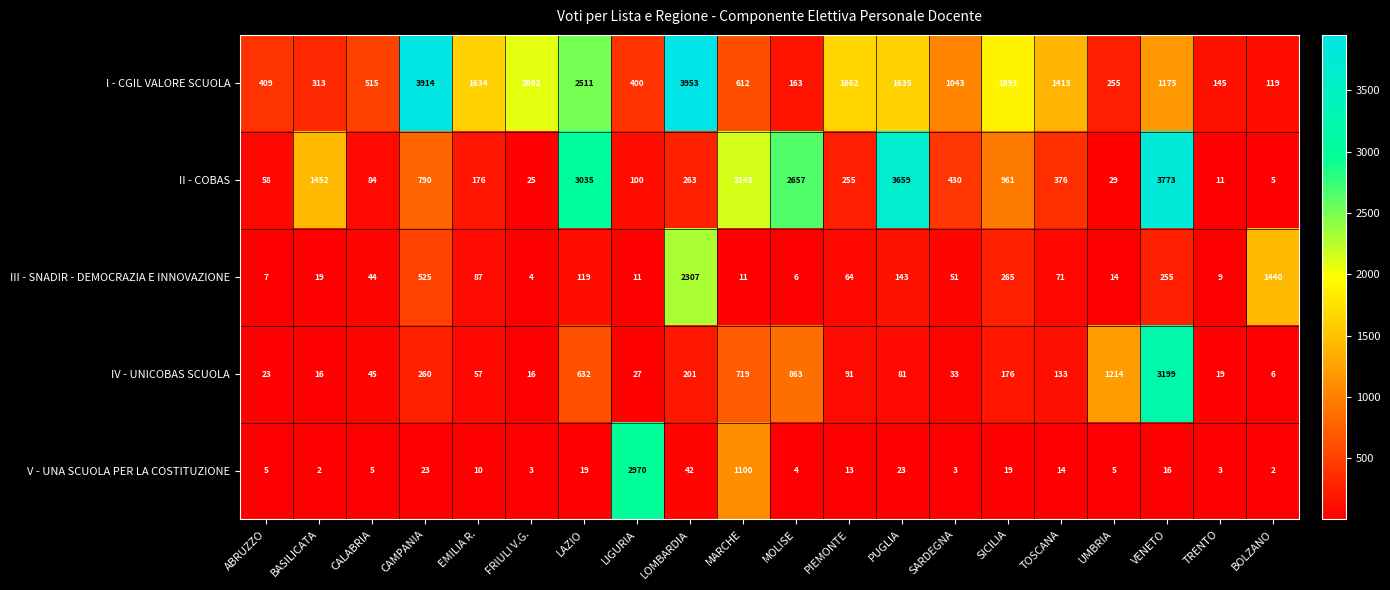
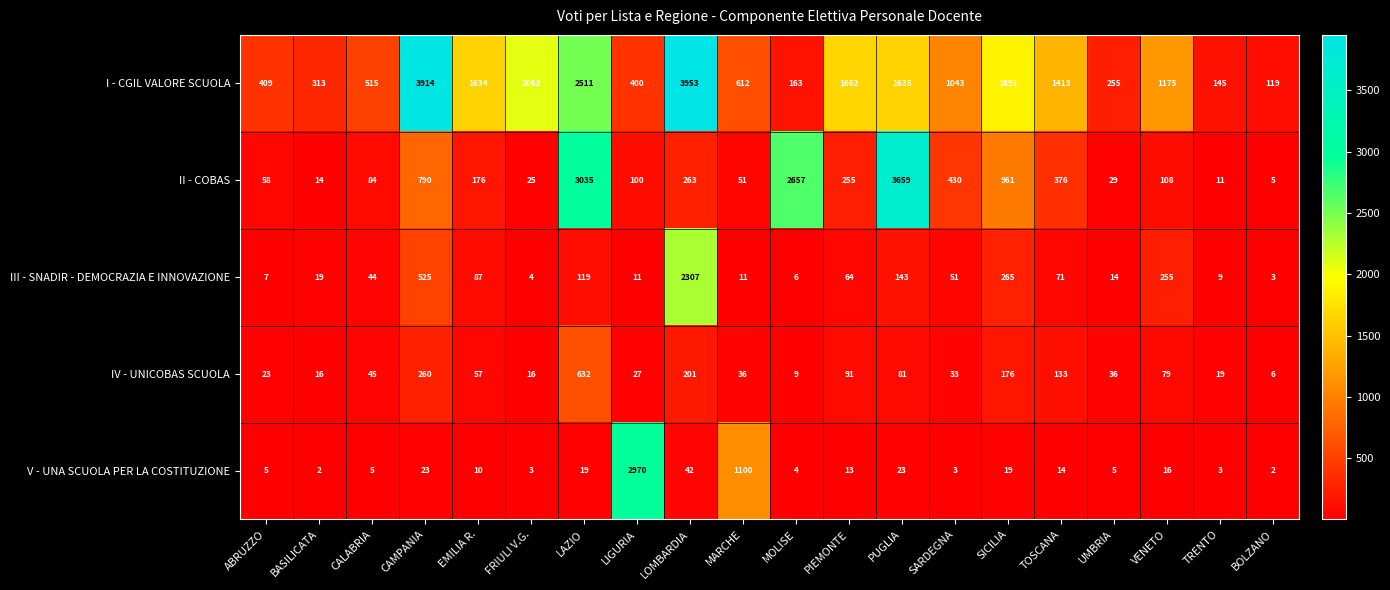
II - COBAS, BASILICATA: 1452 -> 14
II - COBAS, MARCHE: 2143 -> 51
II - COBAS, VENETO: 3773 -> 108
III - SNADIR - DEMOCRAZIA E INNOVAZIONE, BOLZANO: 1440 -> 3
IV - UNICOBAS SCUOLA, MARCHE: 719 -> 36
IV - UNICOBAS SCUOLA, MOLISE: 863 -> 9
IV - UNICOBAS SCUOLA, UMBRIA: 1214 -> 36
IV - UNICOBAS SCUOLA, VENETO: 3199 -> 79
